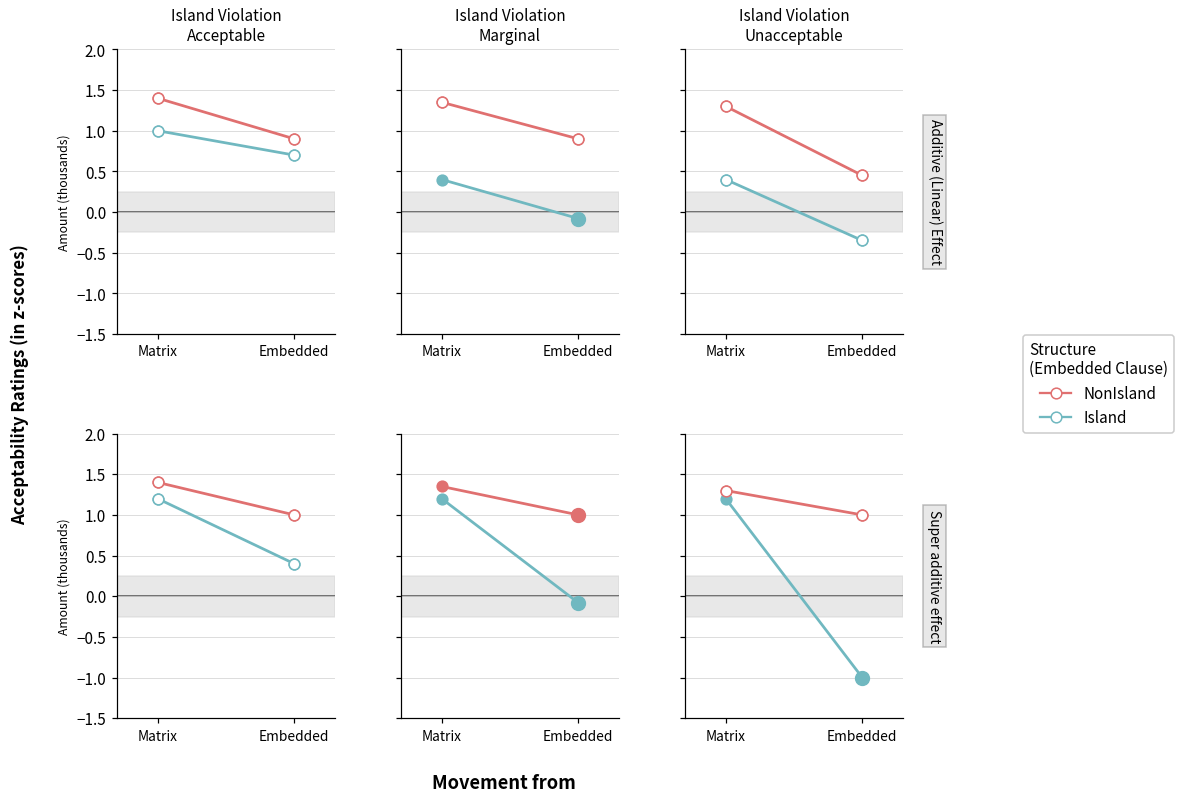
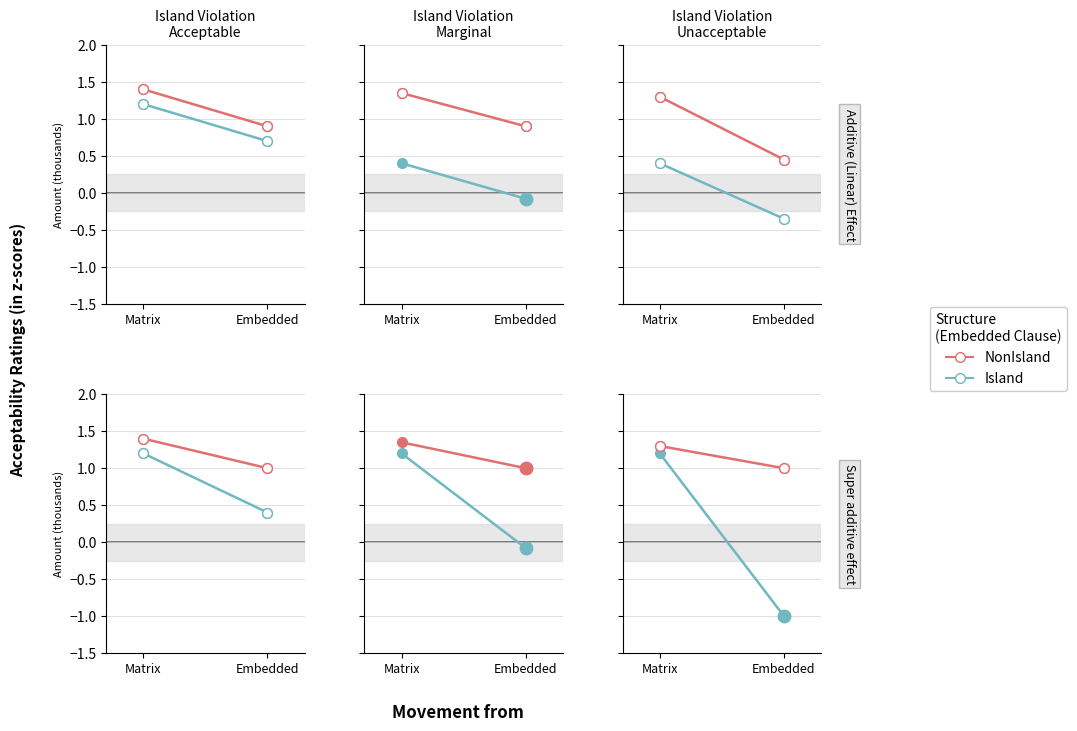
Island Violation Acceptable, Island, Matrix: 1.0 -> 1.2
